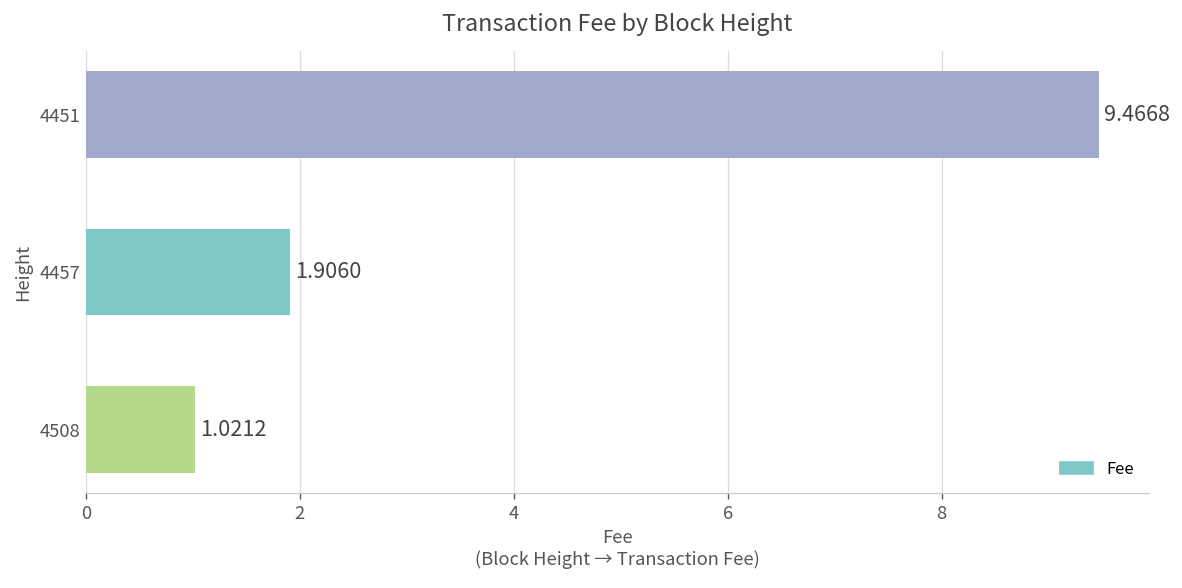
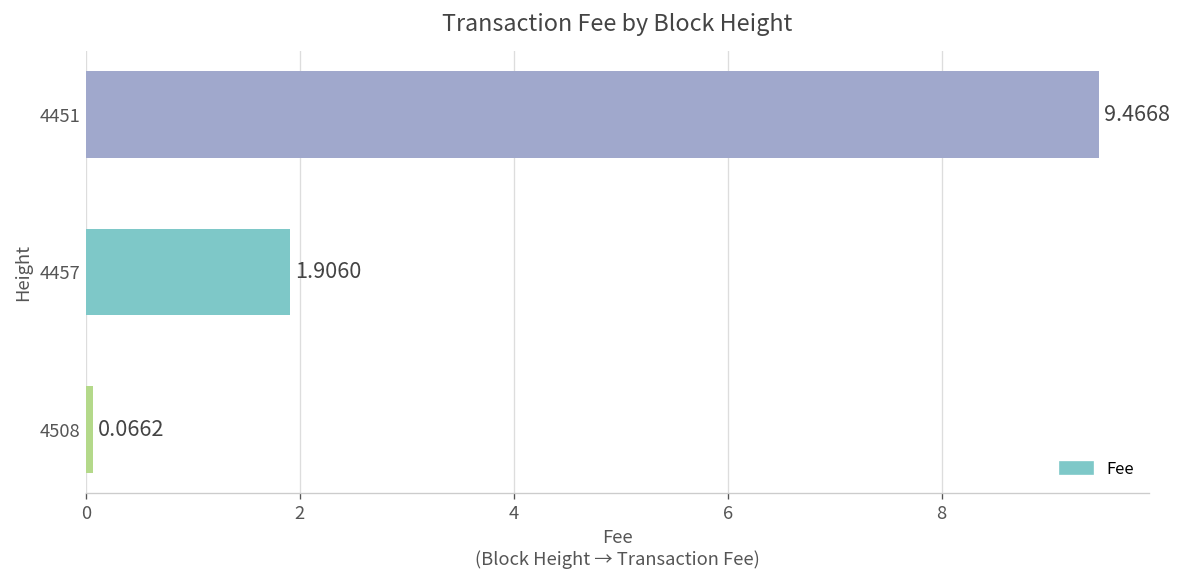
4508: 1.0212 -> 0.0662
